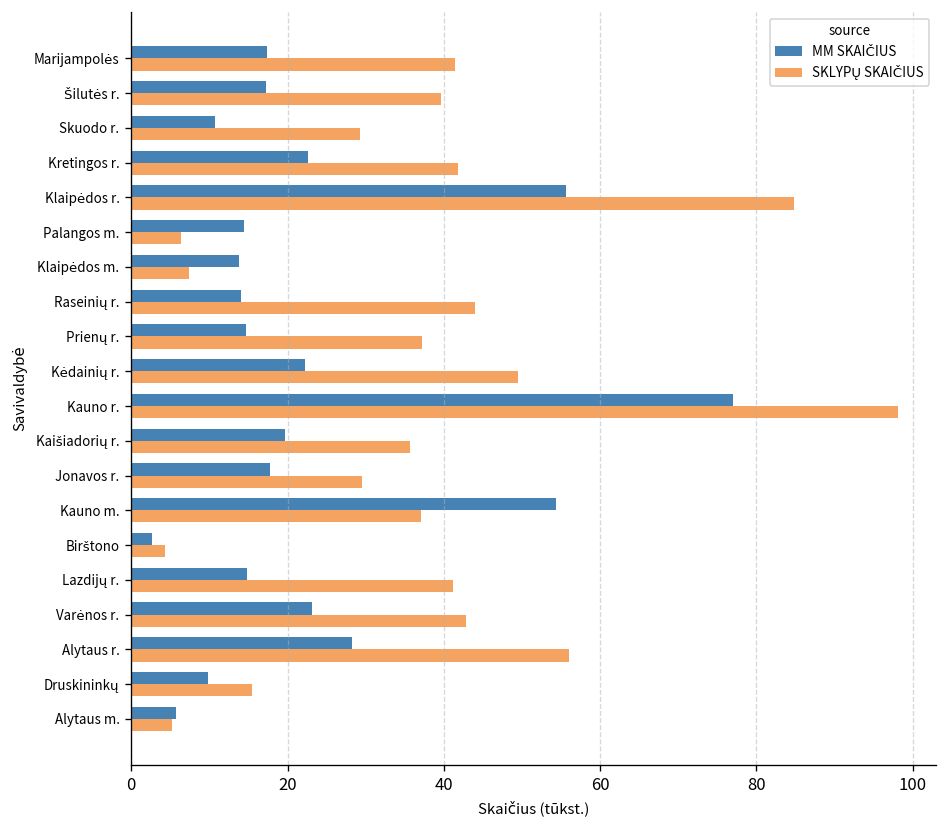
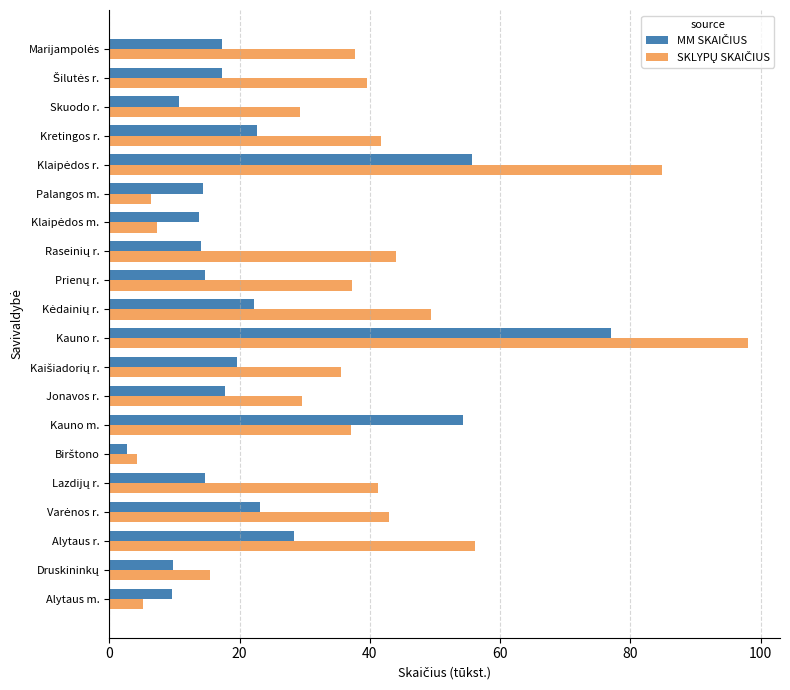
SKLYPŲ SKAIČIUS, Marijampolės: 41 -> 38
MM SKAIČIUS, Alytaus m.: 6 -> 10
